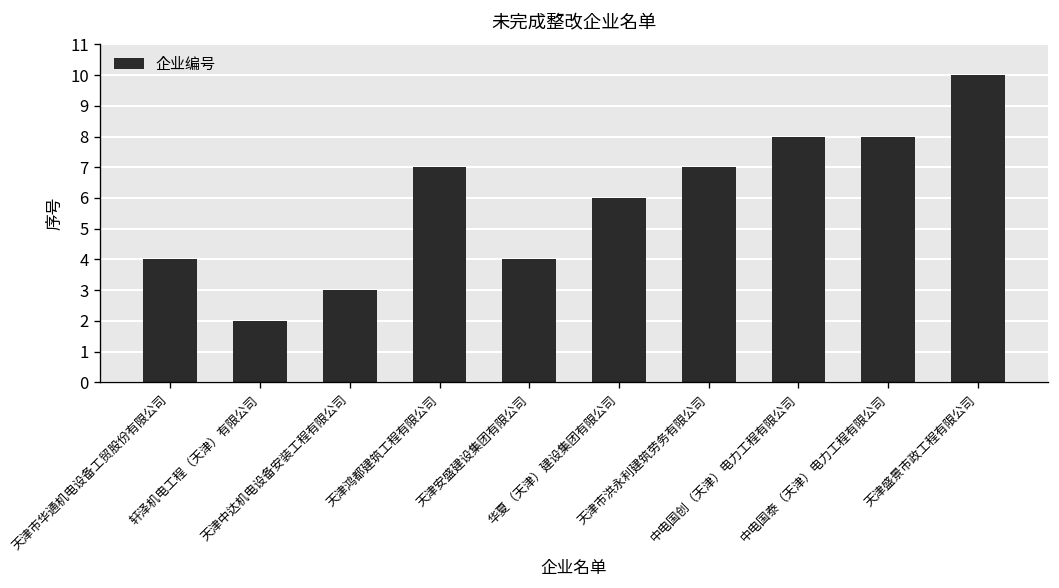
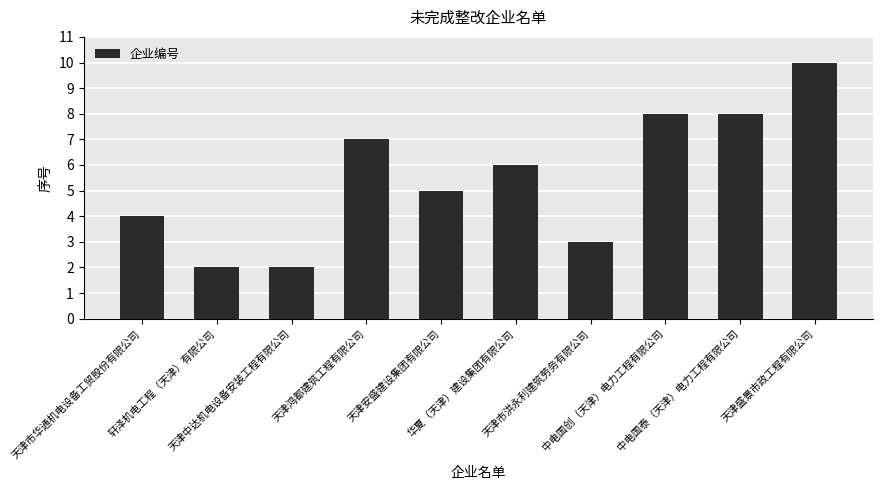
天津中达机电设备安装工程有限公司: 3 -> 2
天津安盛建设集团有限公司: 4 -> 5
天津市洪永利建筑劳务有限公司: 7 -> 3
